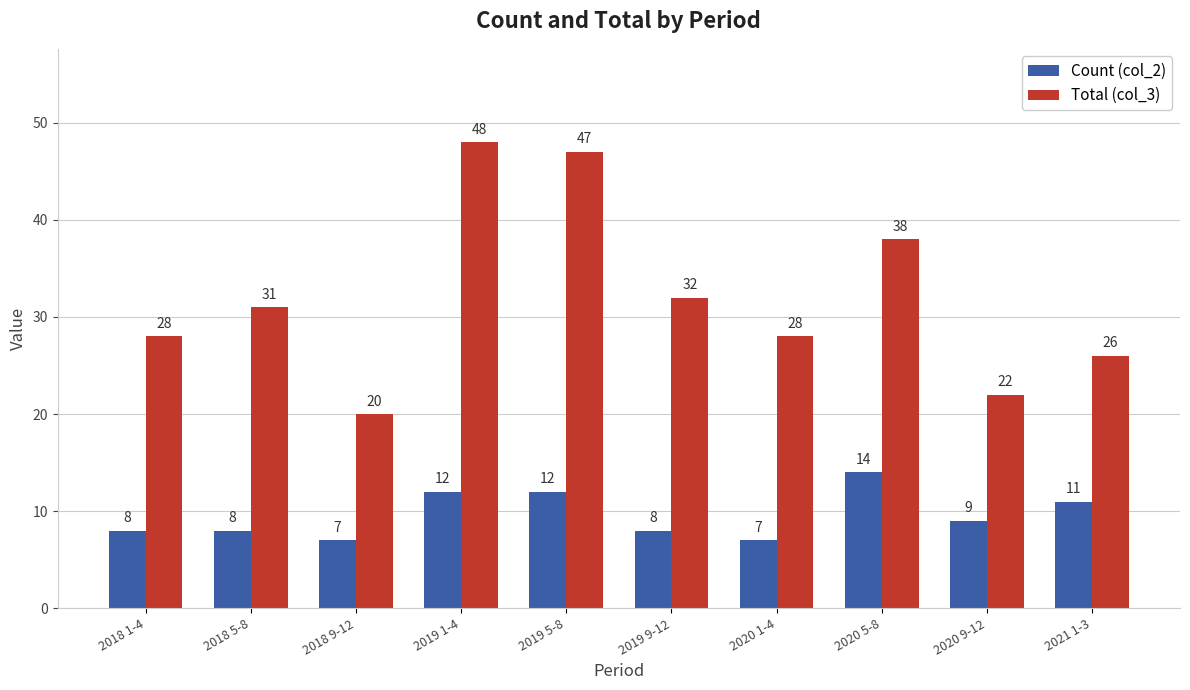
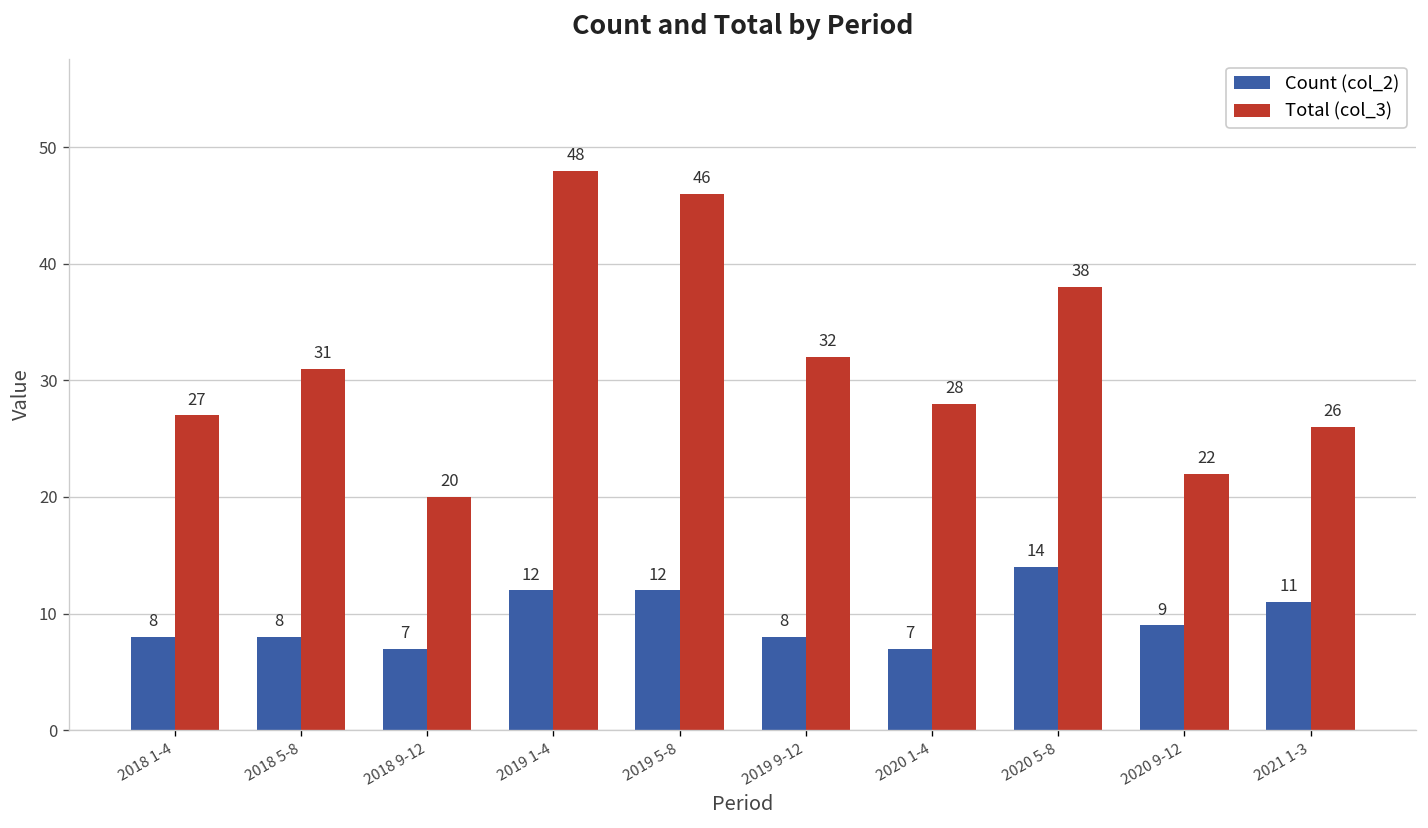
Total (col_3), 2018 1-4: 28 -> 27
Total (col_3), 2019 5-8: 47 -> 46
